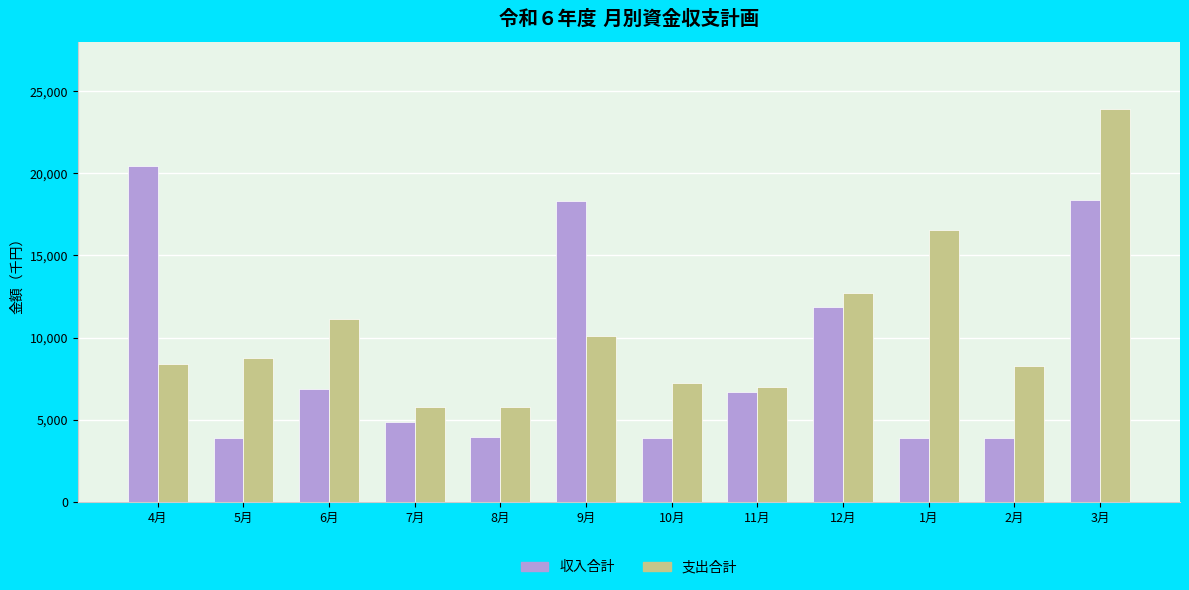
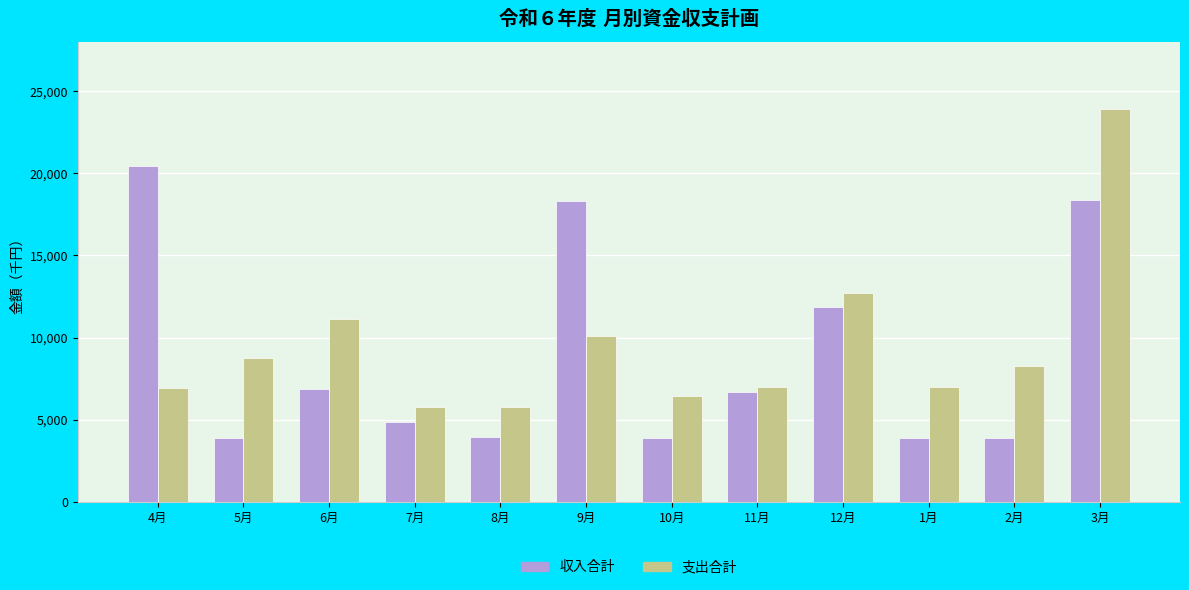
支出合計, 4月: 8,400 -> 6,900
支出合計, 10月: 7,200 -> 6,500
支出合計, 1月: 16,500 -> 7,000
